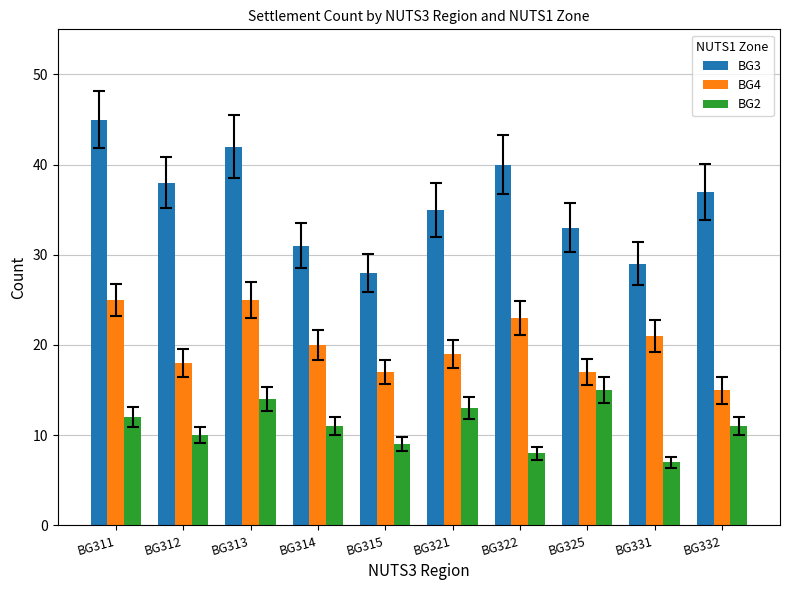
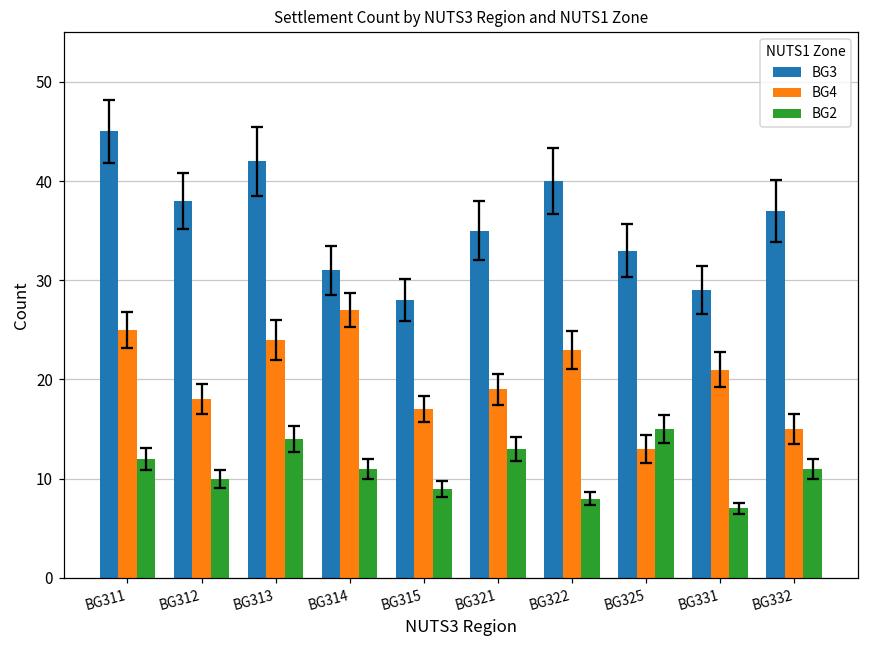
BG4, BG313: 25 -> 24
BG4, BG314: 20 -> 27
BG4, BG325: 17 -> 13
